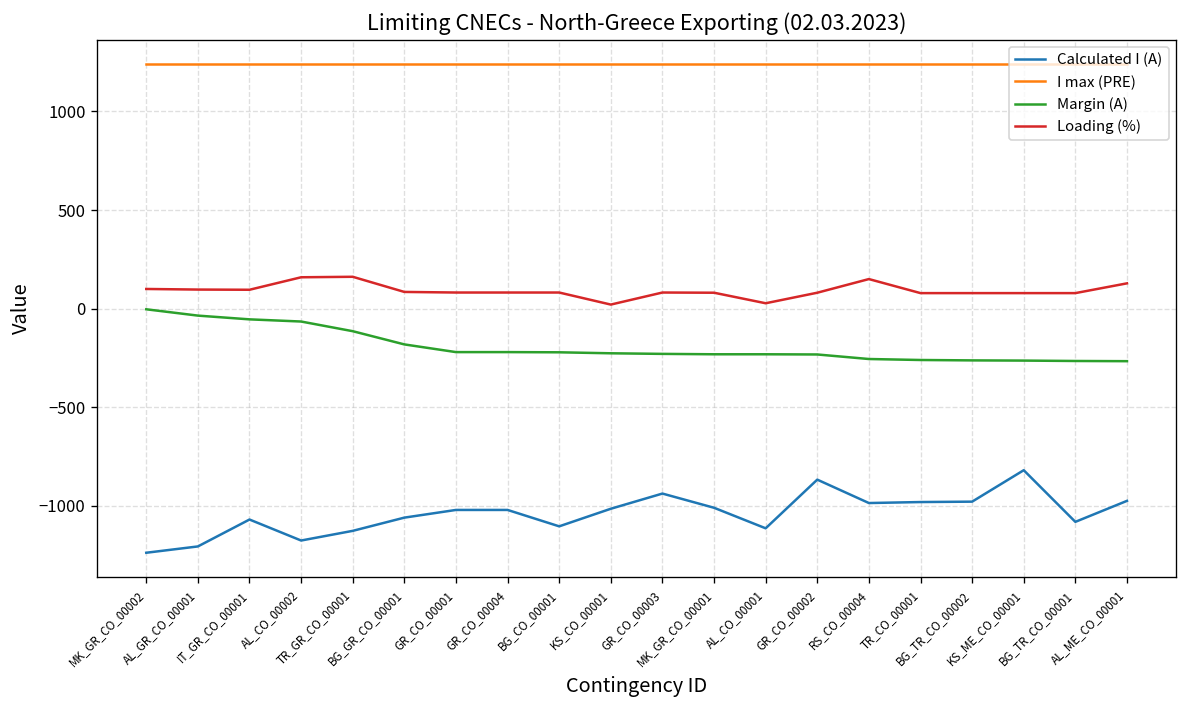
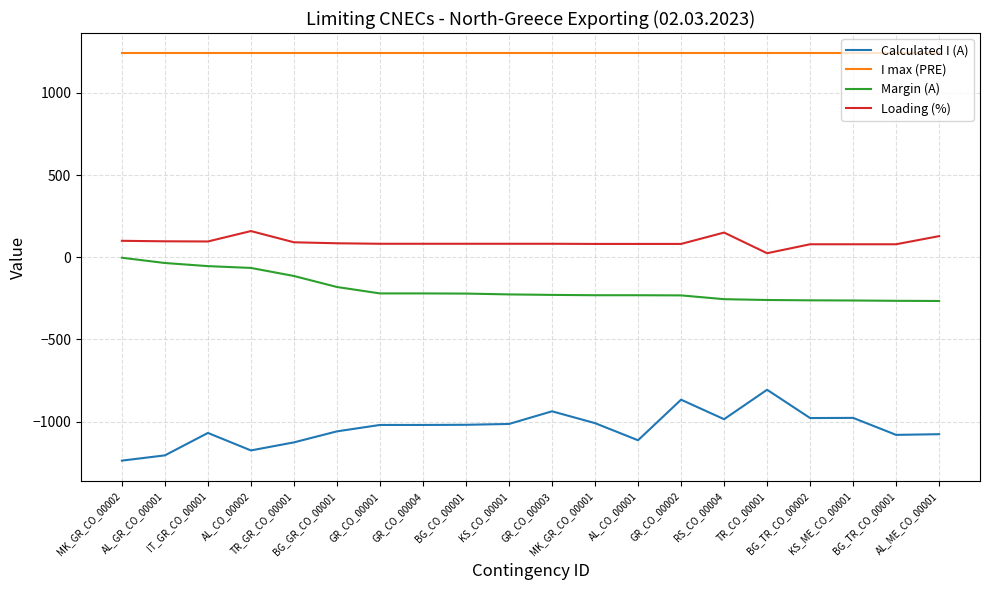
Loading (%), TR_GR_CO_00001: 160 -> 90
Calculated I (A), BG_CO_00001: -1100 -> -1020
Loading (%), KS_CO_00001: 20 -> 80
Loading (%), AL_CO_00001: 30 -> 80
Calculated I (A), TR_CO_00001: -980 -> -810
Loading (%), TR_CO_00001: 80 -> 20
Calculated I (A), KS_ME_CO_00001: -820 -> -980
Calculated I (A), AL_ME_CO_00001: -970 -> -1080
